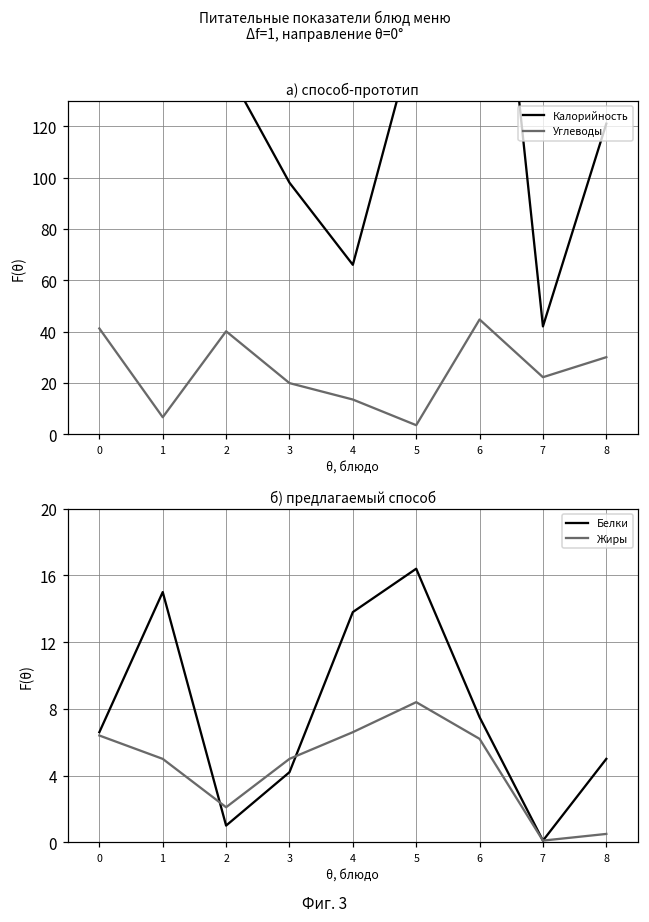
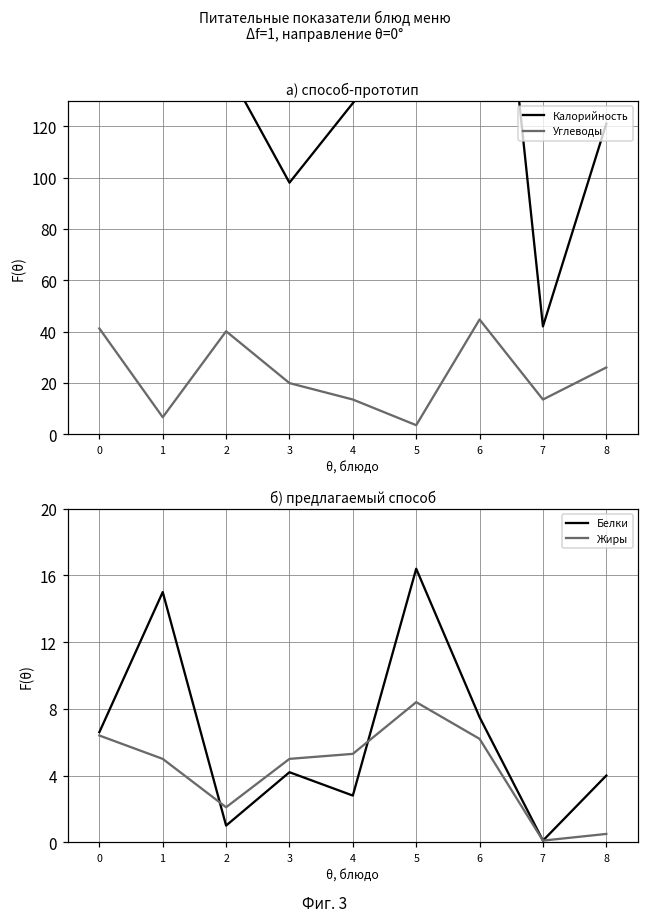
а) способ-прототип, Калорийность, 4: 66 -> 129
а) способ-прототип, Углеводы, 7: 22 -> 14
а) способ-прототип, Углеводы, 8: 30 -> 26
б) предлагаемый способ, Белки, 4: 13.8 -> 2.8
б) предлагаемый способ, Жиры, 4: 6.6 -> 5.3
б) предлагаемый способ, Белки, 8: 5 -> 4
